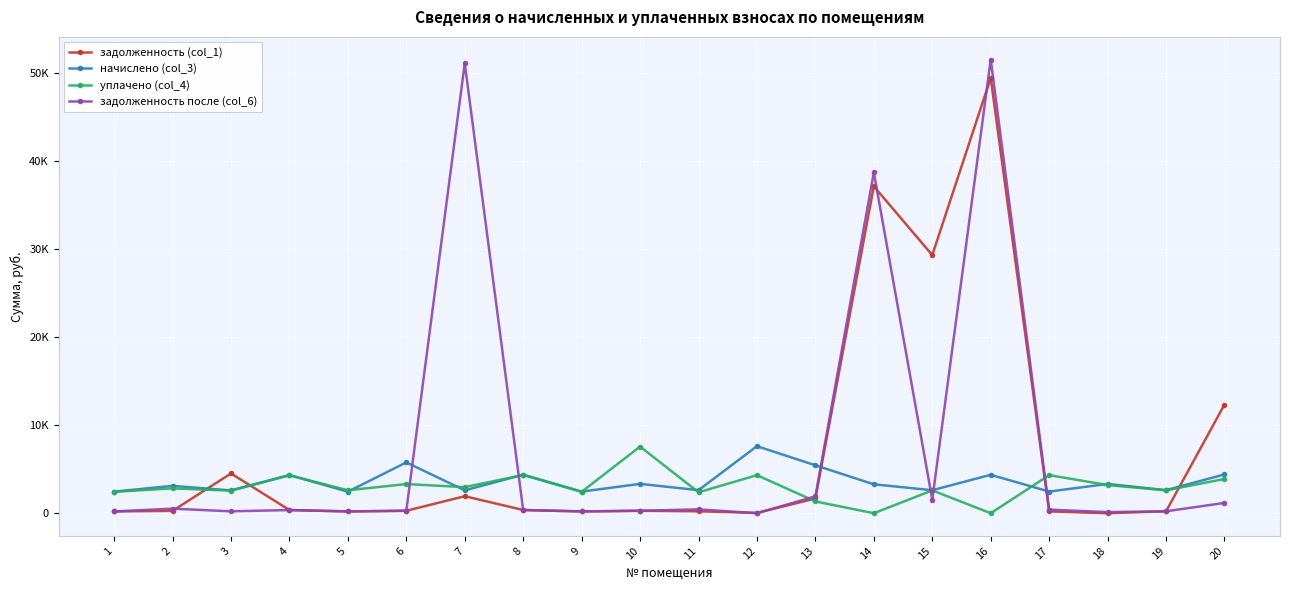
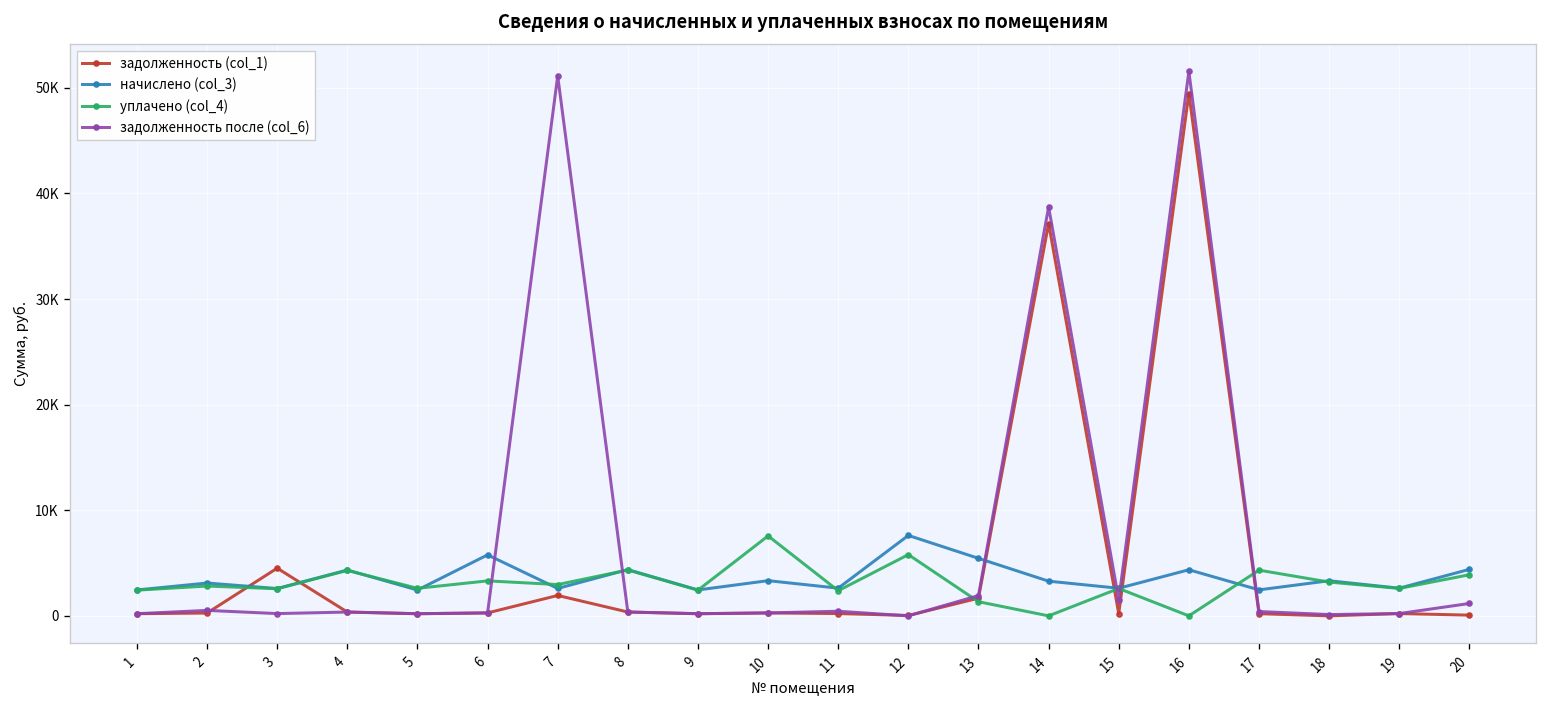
уплачено (col_4), 12: 4000 -> 6000
задолженность (col_1), 15: 29000 -> 0
задолженность (col_1), 20: 12000 -> 0
